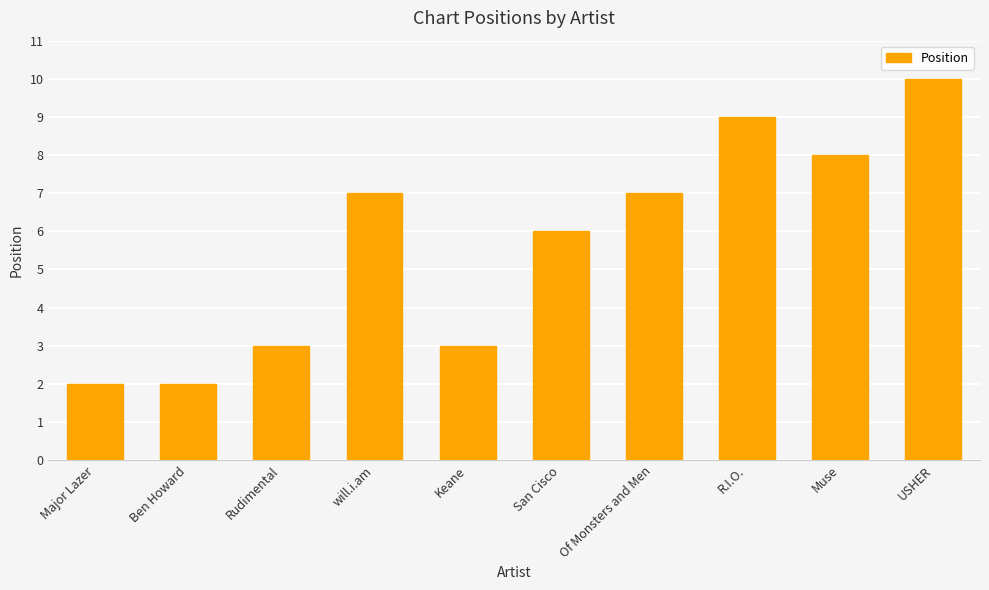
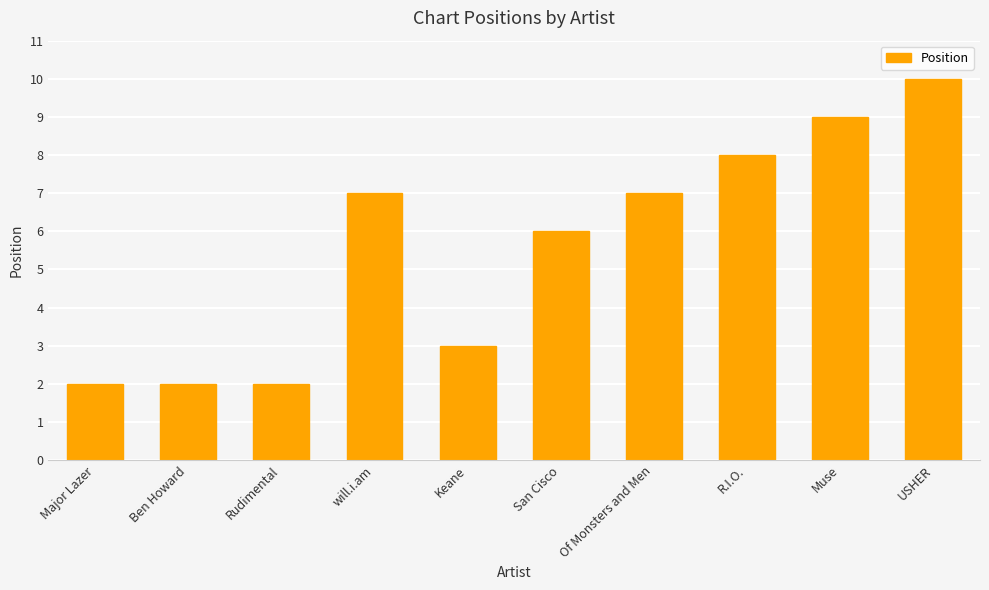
Rudimental: 3 -> 2
R.I.O.: 9 -> 8
Muse: 8 -> 9
